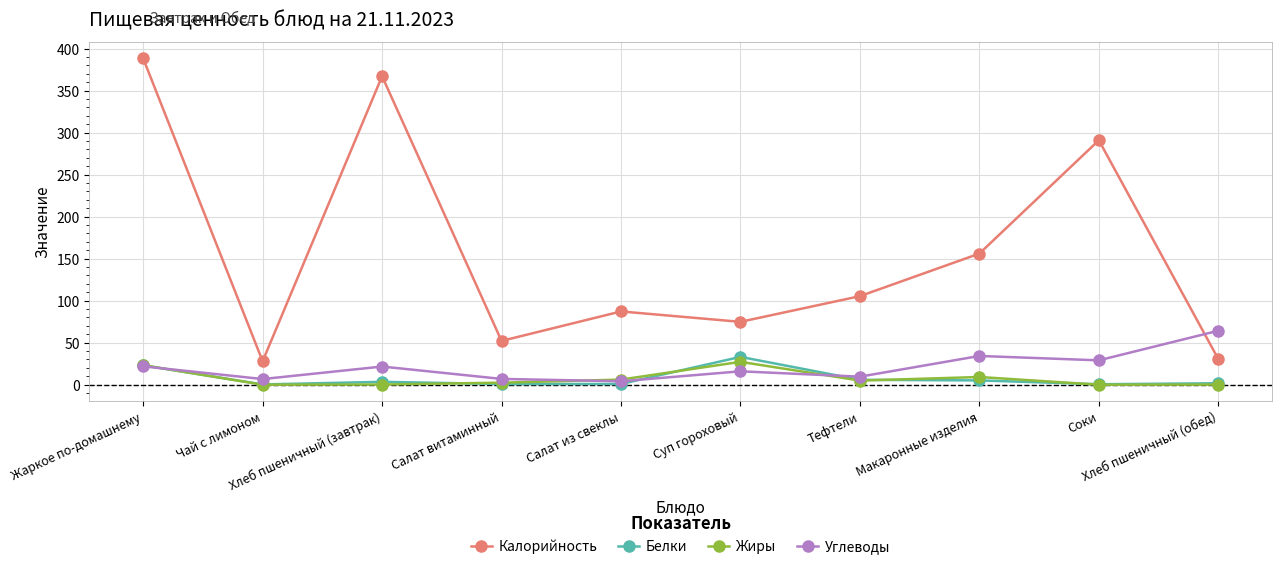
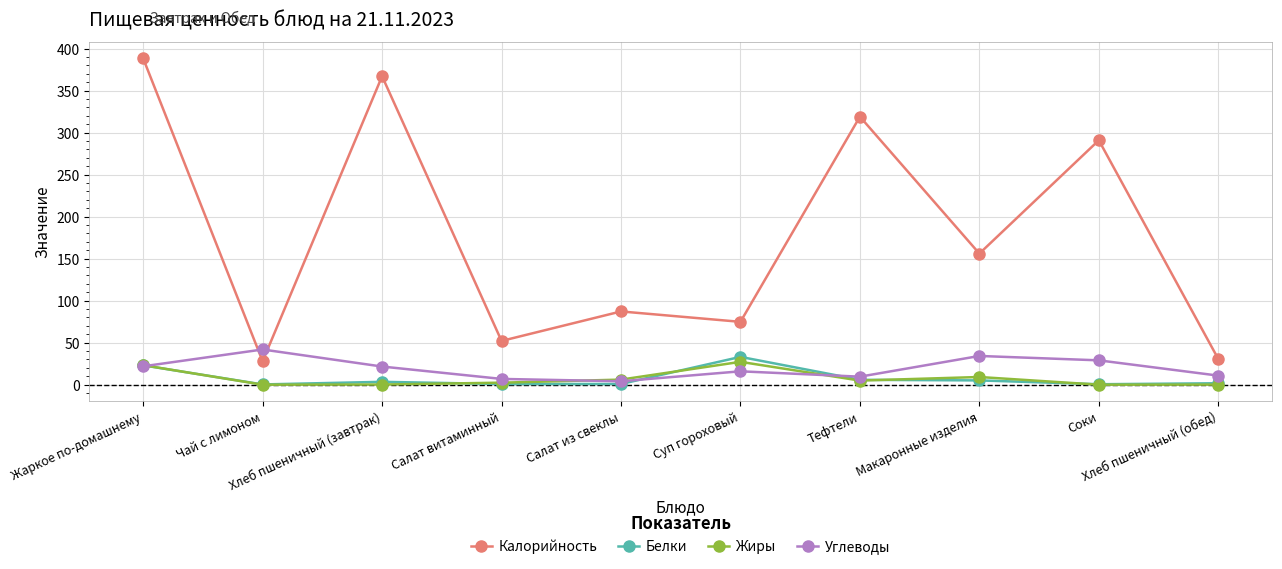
Углеводы, Чай с лимоном: 10 -> 40
Калорийность, Тефтели: 110 -> 320
Углеводы, Хлеб пшеничный (обед): 60 -> 10
